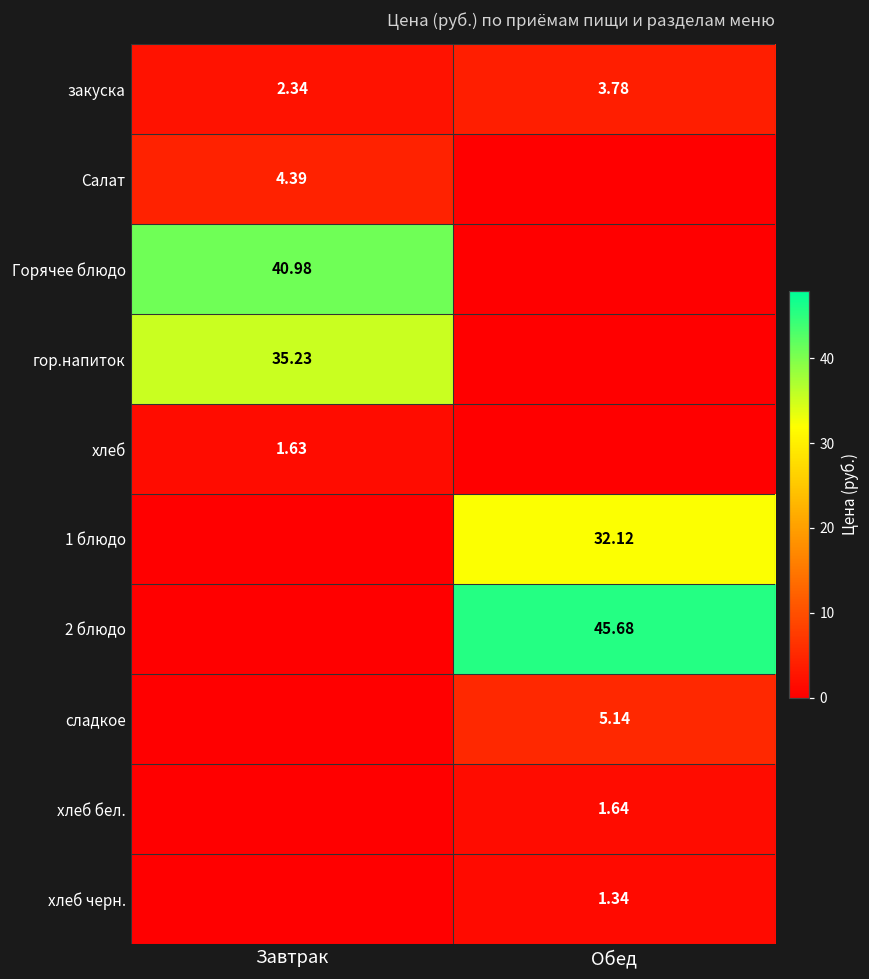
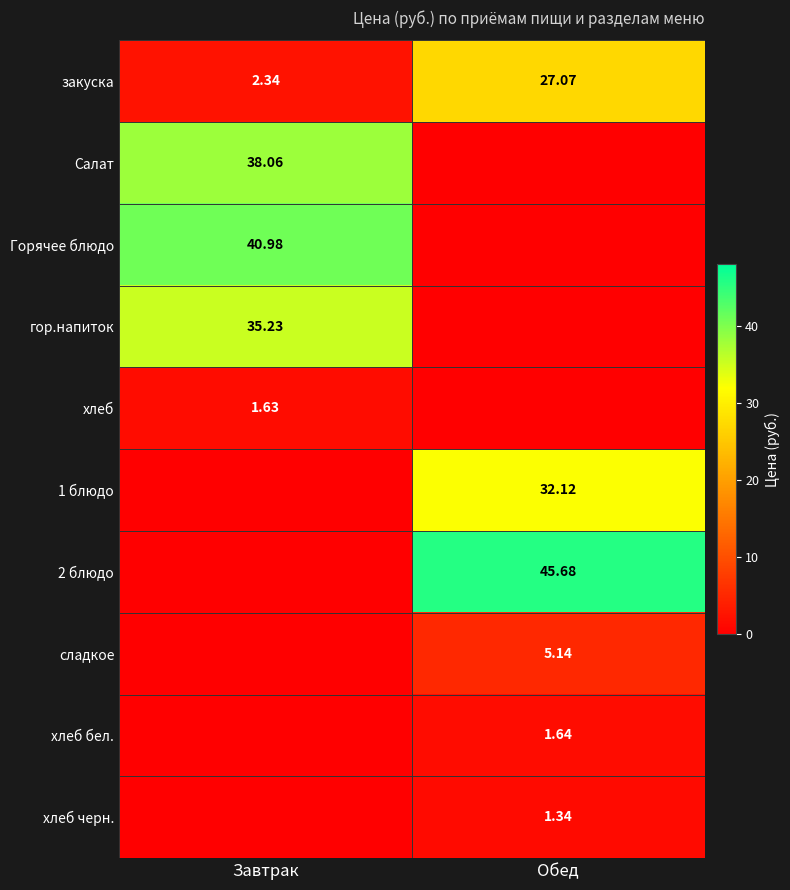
закуска, Обед: 3.78 -> 27.07
Салат, Завтрак: 4.39 -> 38.06
